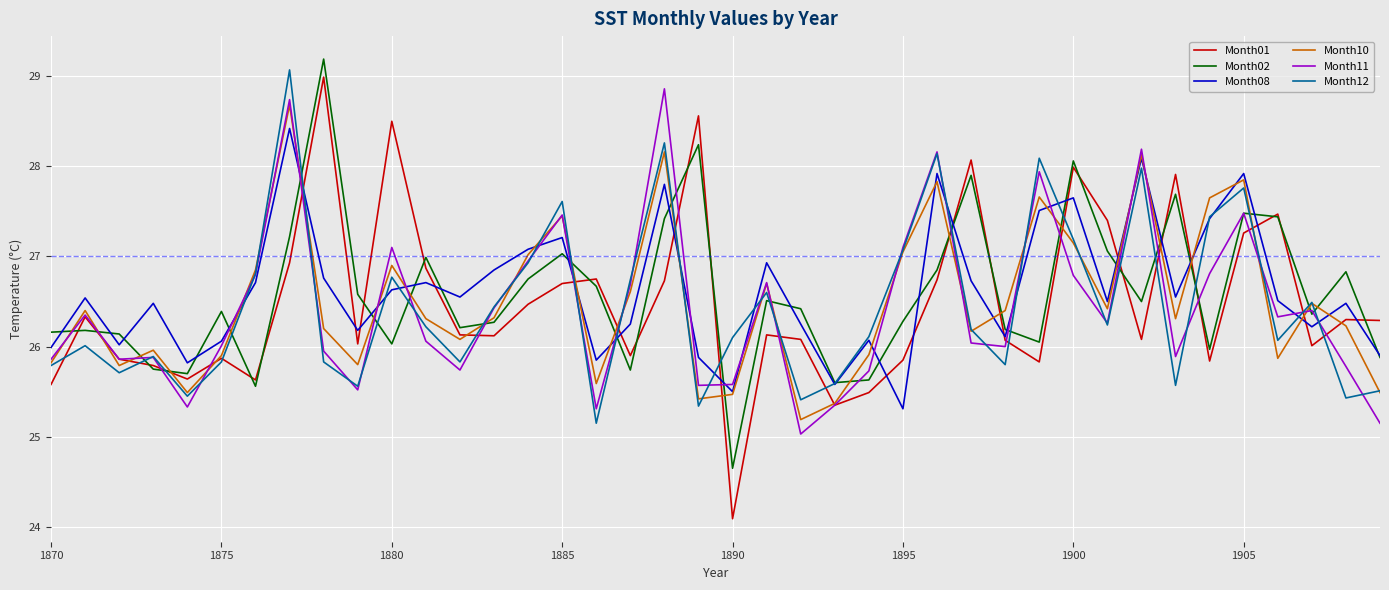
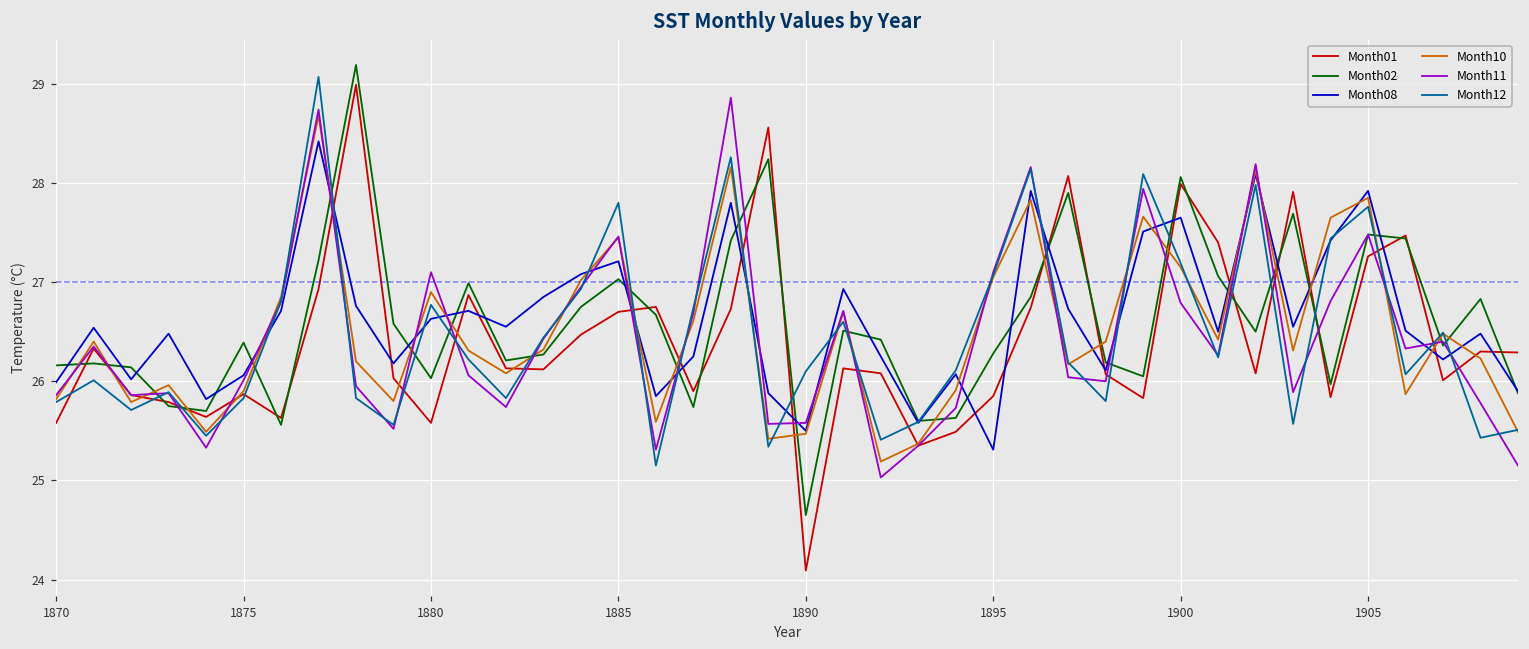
Month01, 1880: 28.5 -> 25.6
Month12, 1885: 27.6 -> 27.8
